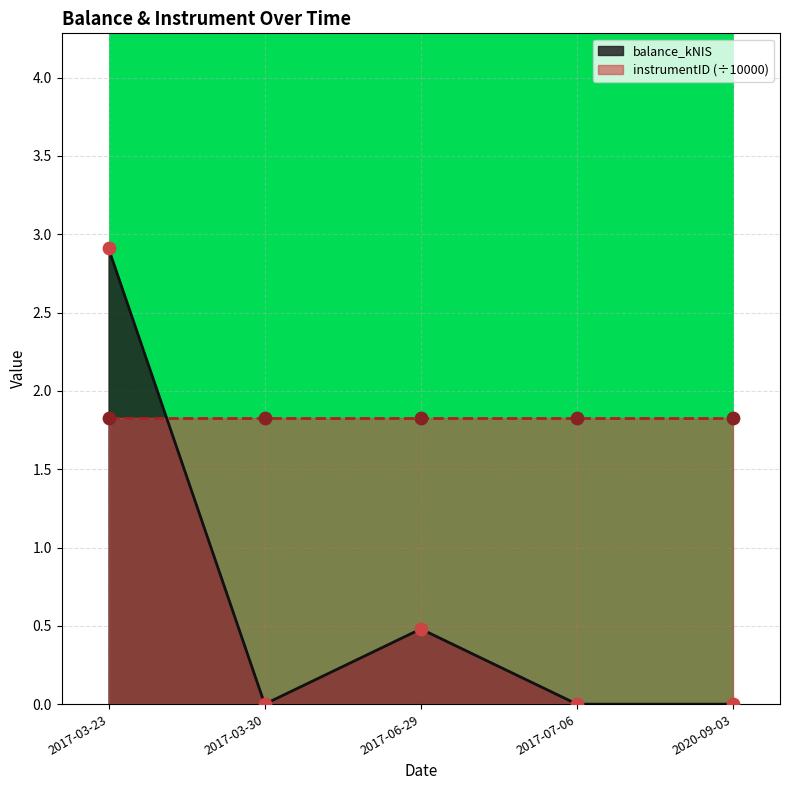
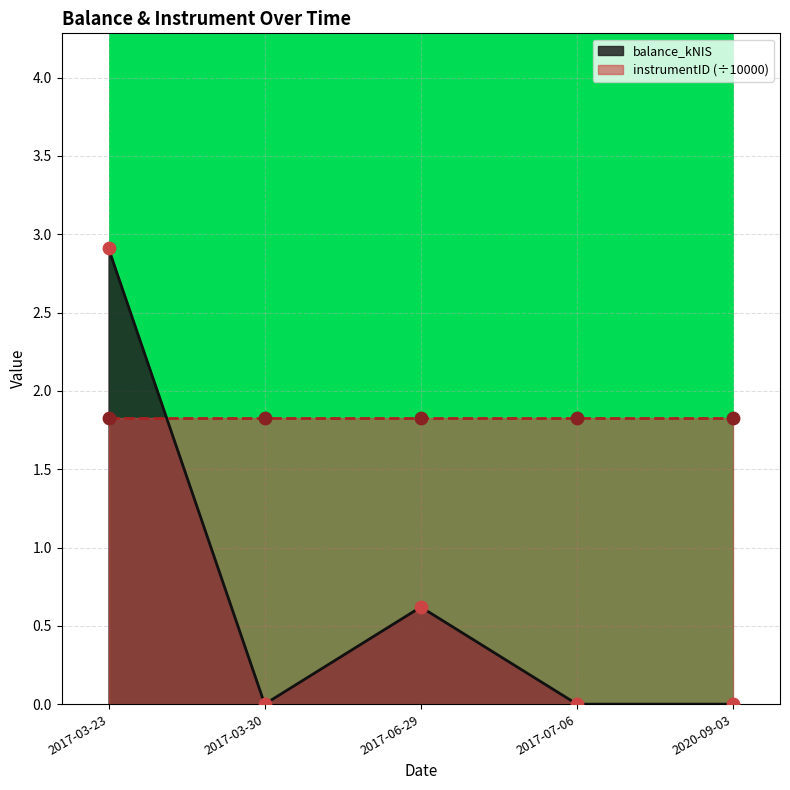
balance_kNIS, 2017-06-29: 0.48 -> 0.62
